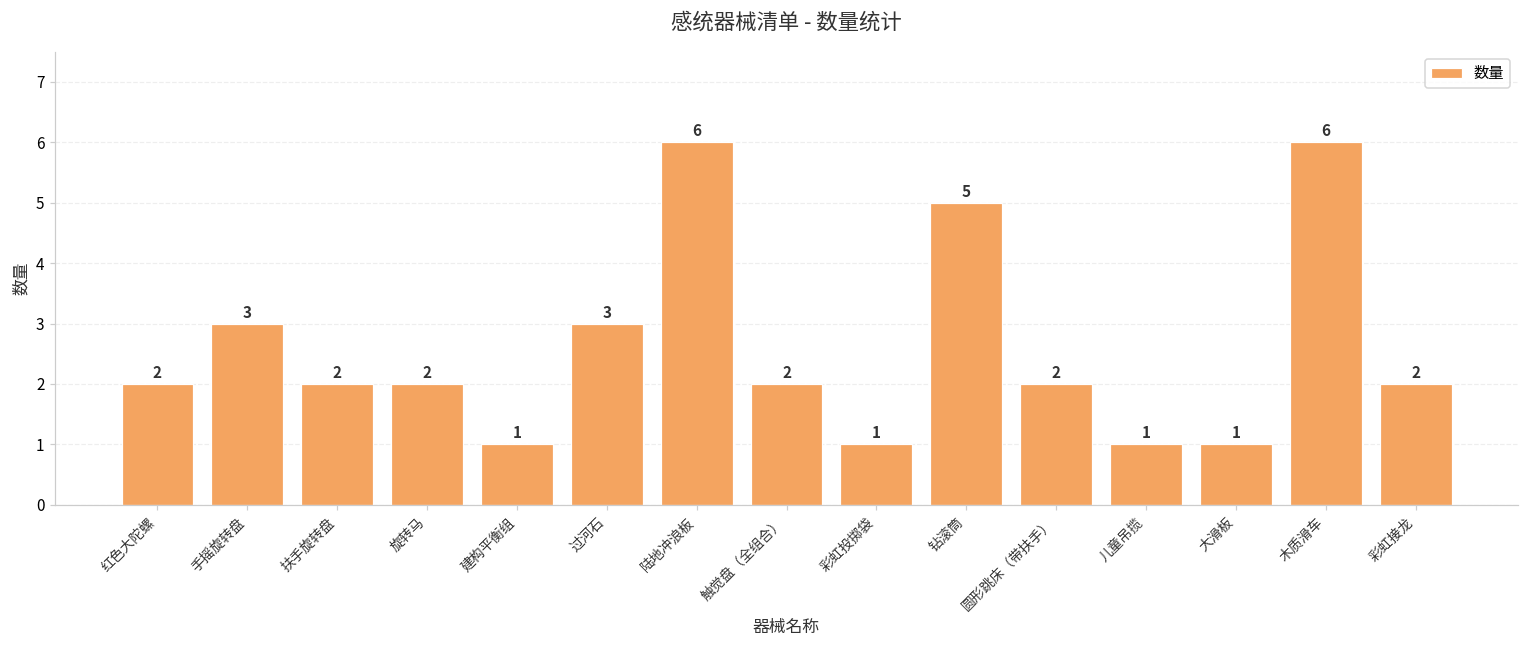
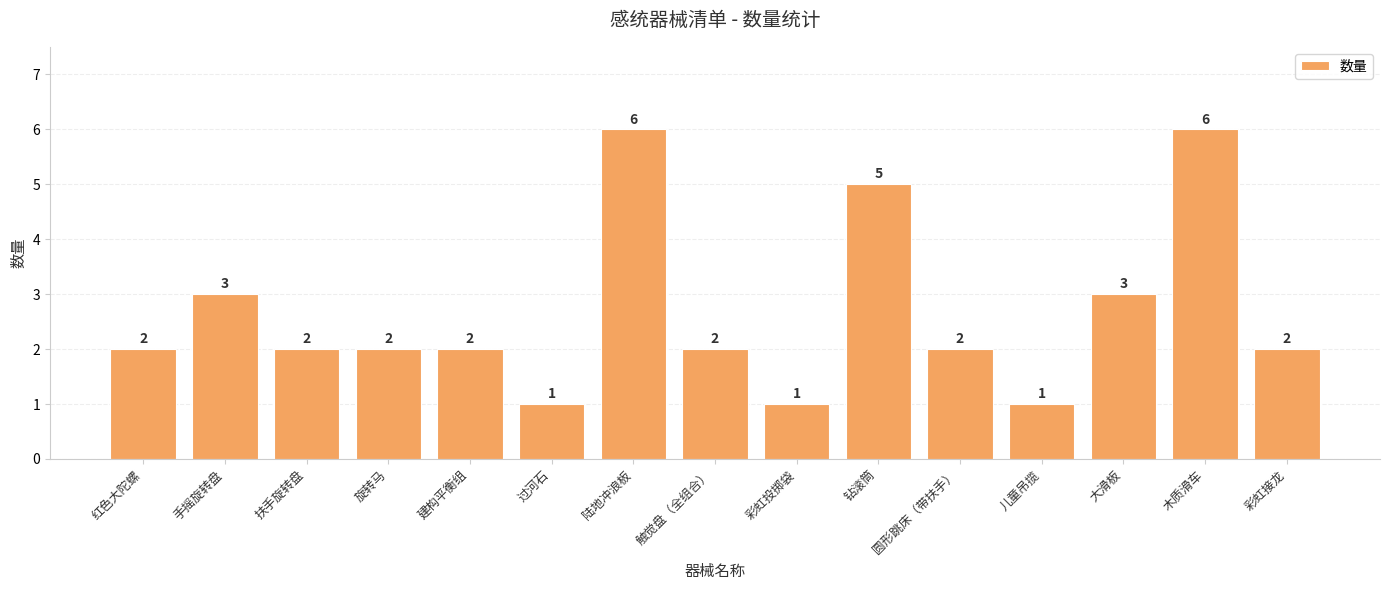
建构平衡组: 1 -> 2
过河石: 3 -> 1
大滑板: 1 -> 3
